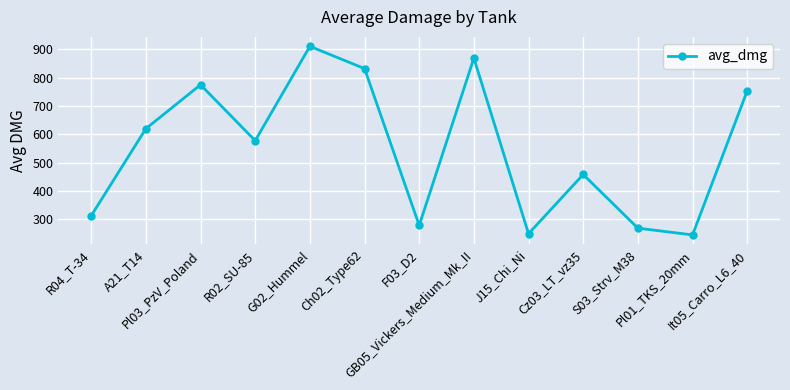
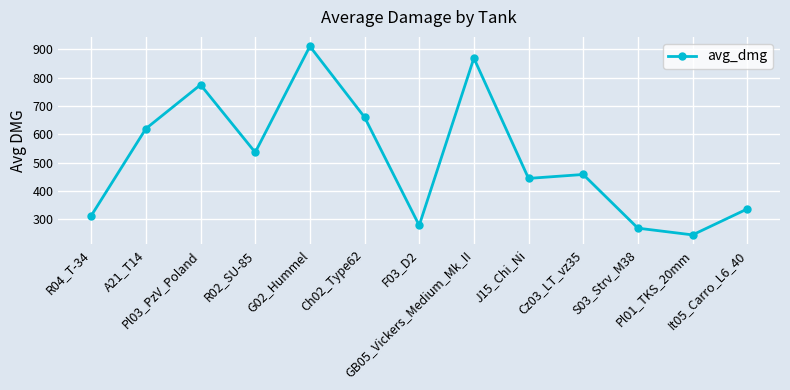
R02_SU-85: 580 -> 540
Ch02_Type62: 830 -> 660
J15_Chi_Ni: 250 -> 440
It05_Carro_L6_40: 750 -> 340
